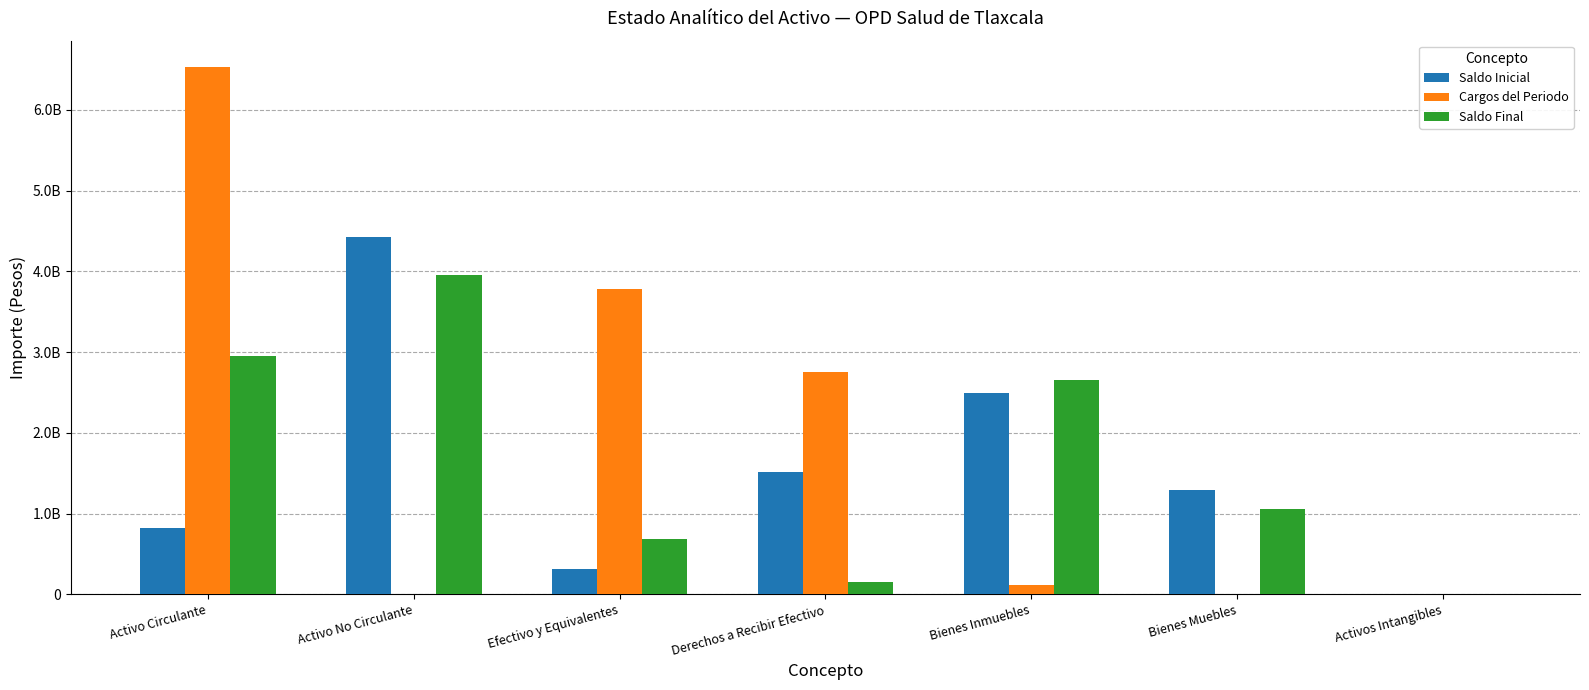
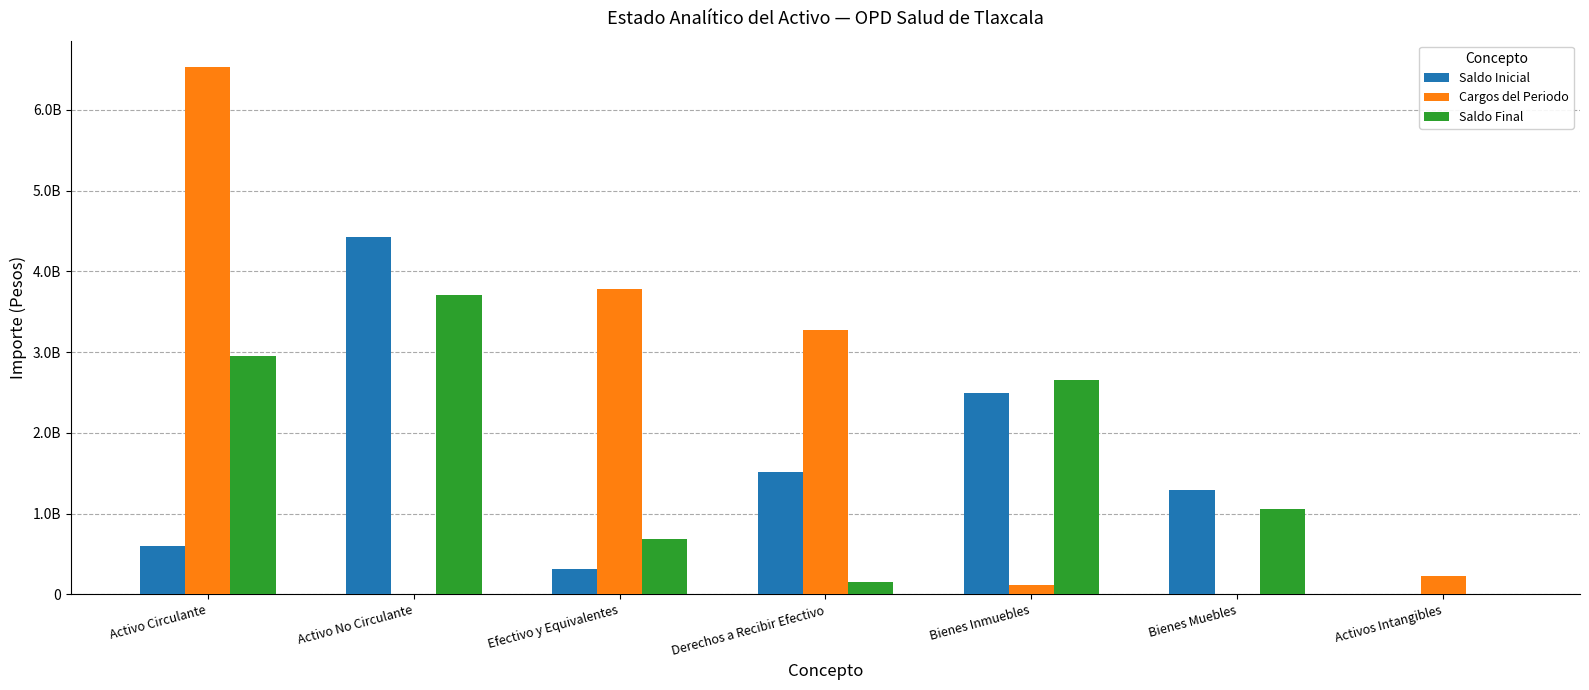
Saldo Inicial, Activo Circulante: 800000000 -> 600000000
Saldo Final, Activo No Circulante: 4000000000 -> 3700000000
Cargos del Periodo, Derechos a Recibir Efectivo: 2800000000 -> 3300000000
Cargos del Periodo, Activos Intangibles: 0 -> 200000000
